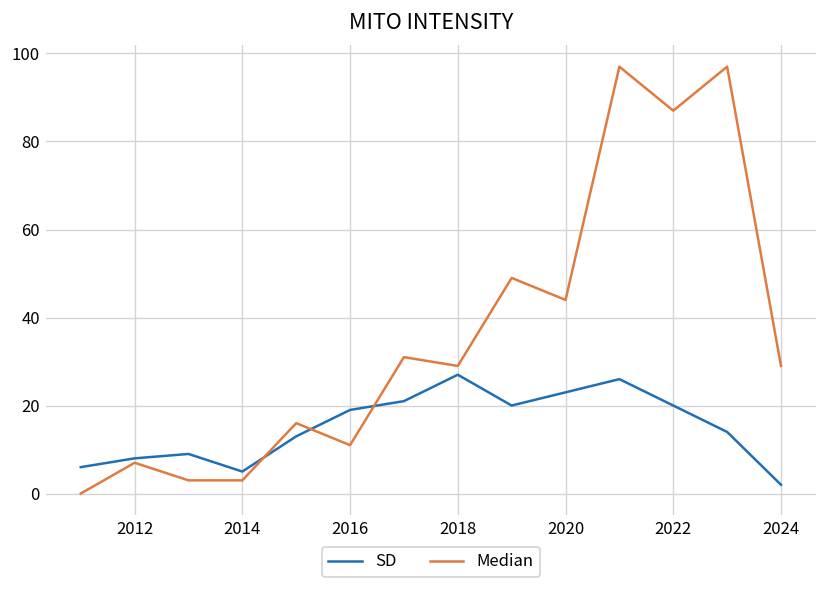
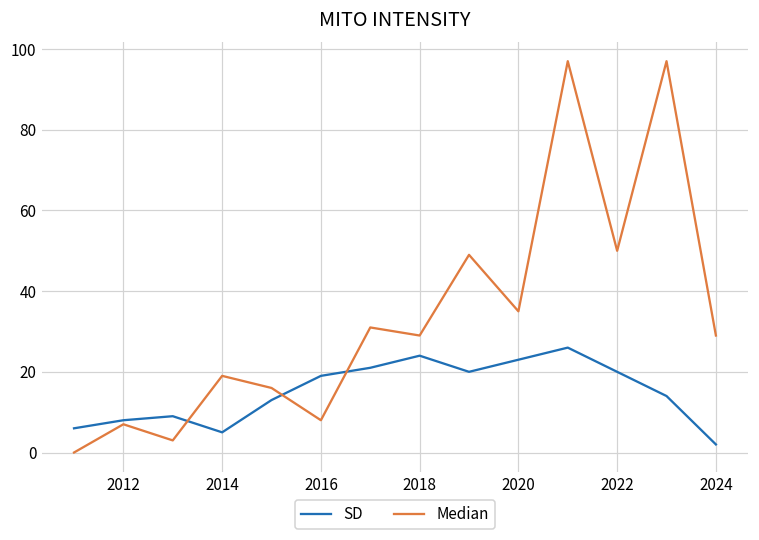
Median, 2014: 3 -> 19
Median, 2016: 11 -> 8
SD, 2018: 27 -> 24
Median, 2020: 44 -> 35
Median, 2022: 87 -> 50
